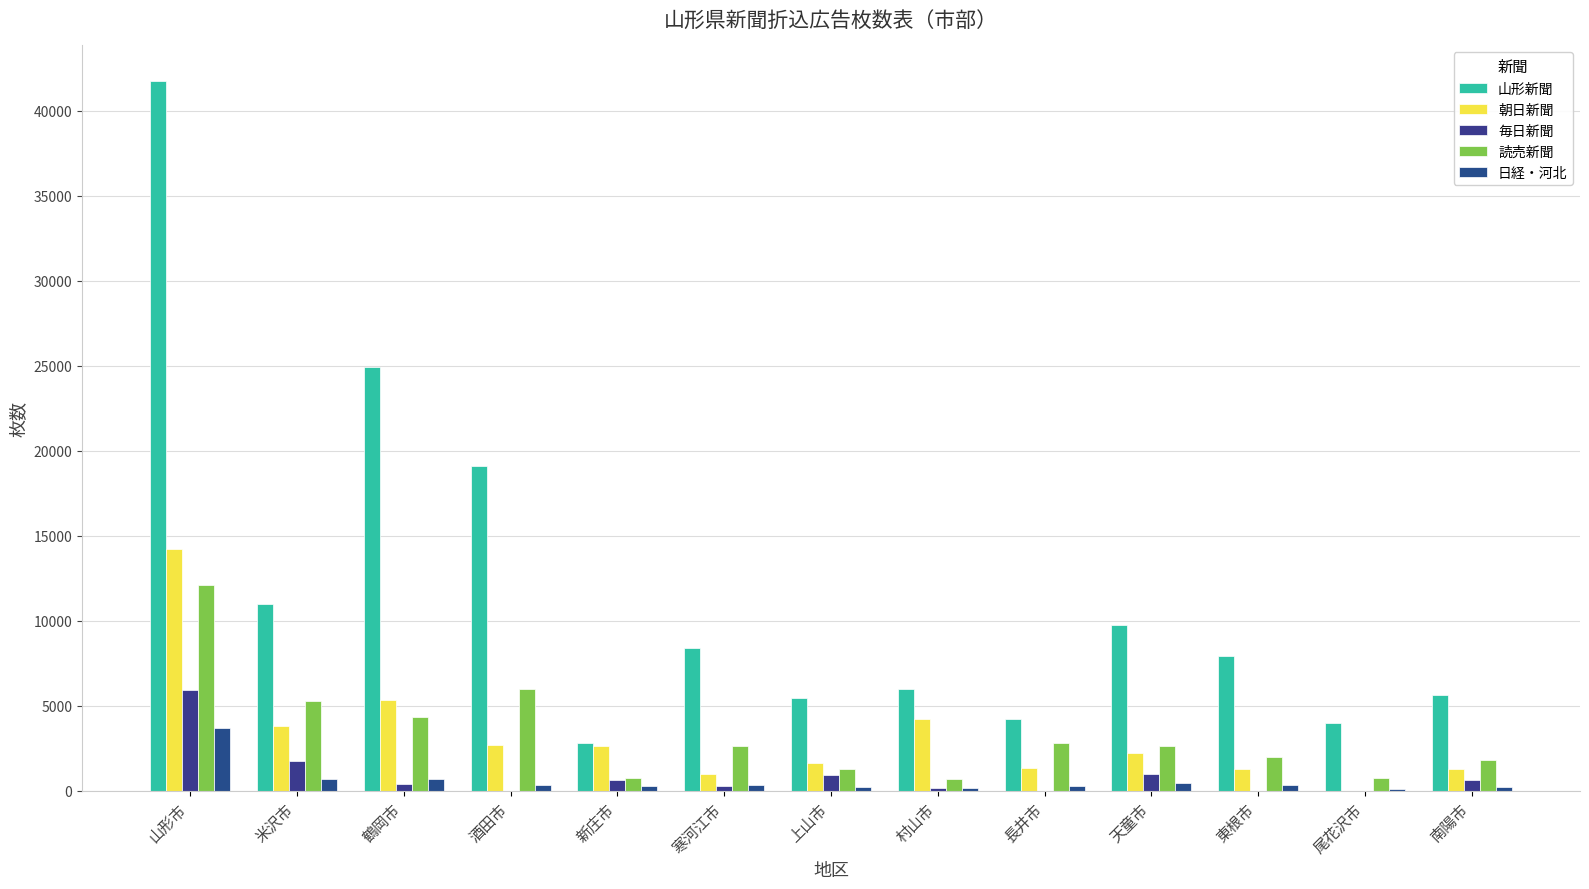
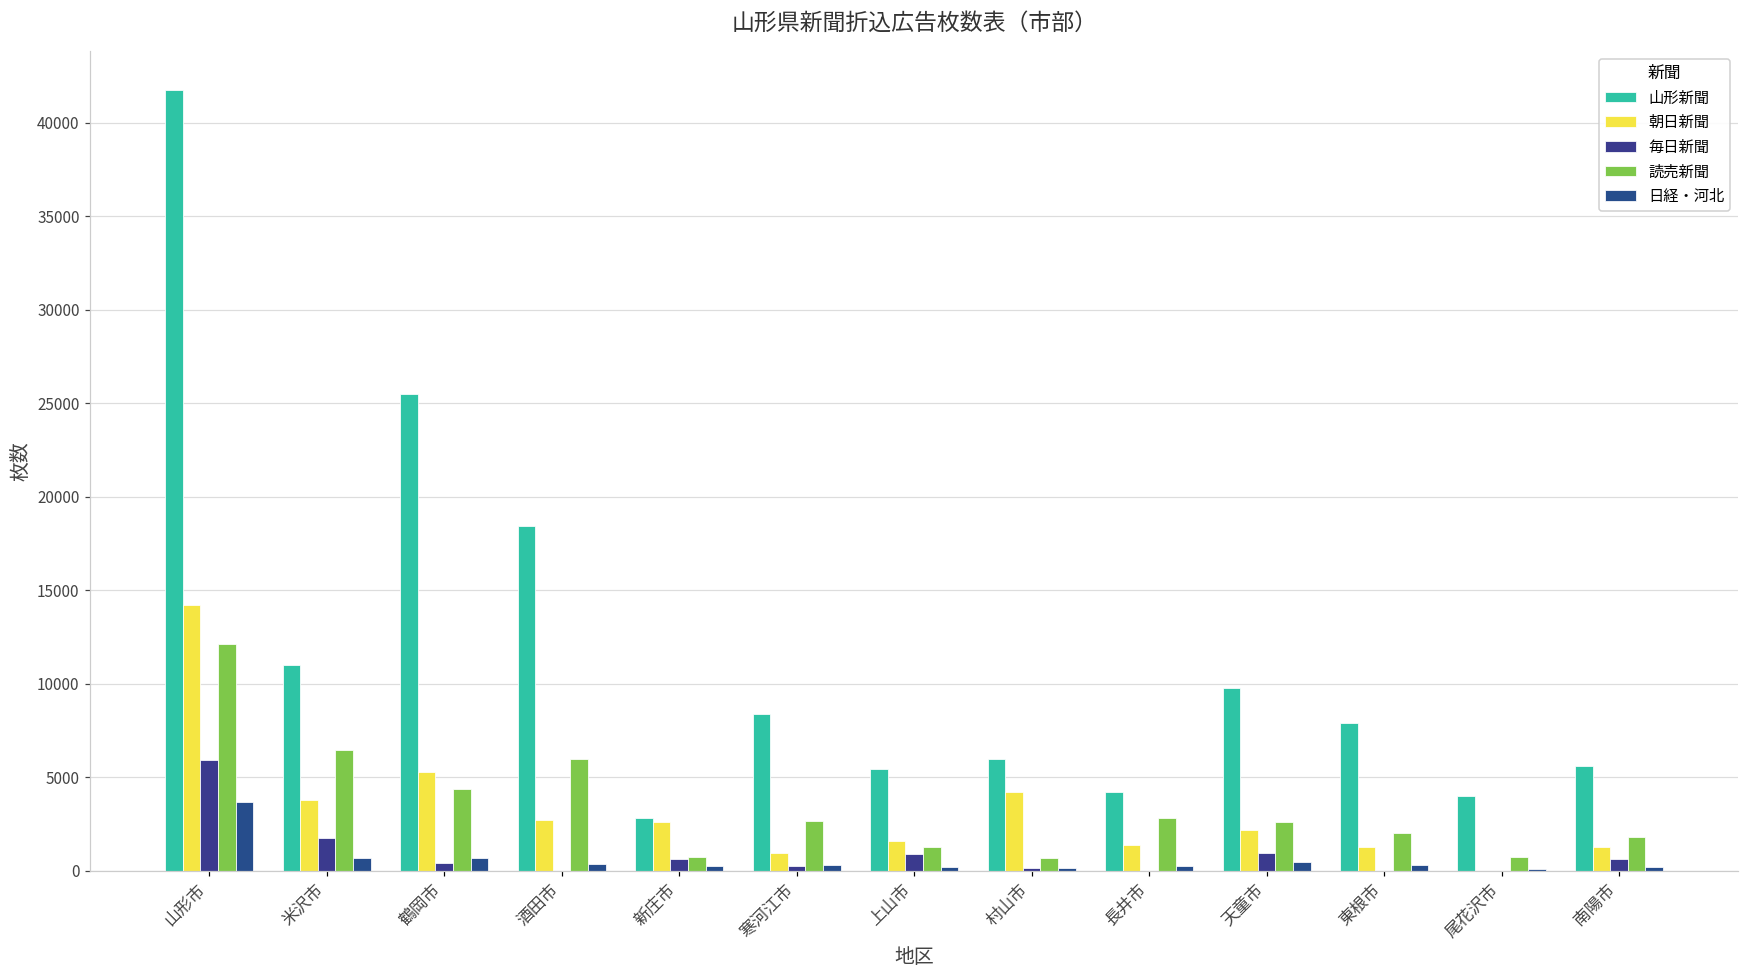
読売新聞, 米沢市: 5300 -> 6400
山形新聞, 鶴岡市: 24900 -> 25500
山形新聞, 酒田市: 19100 -> 18500
